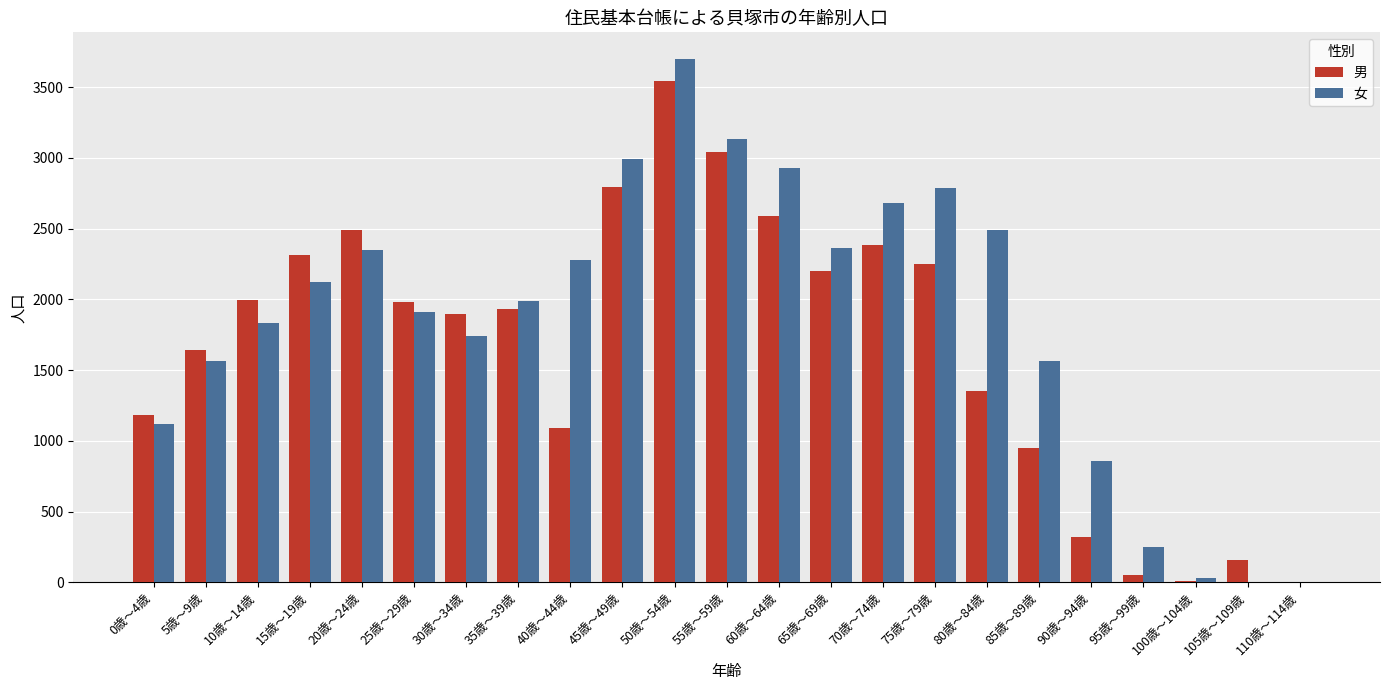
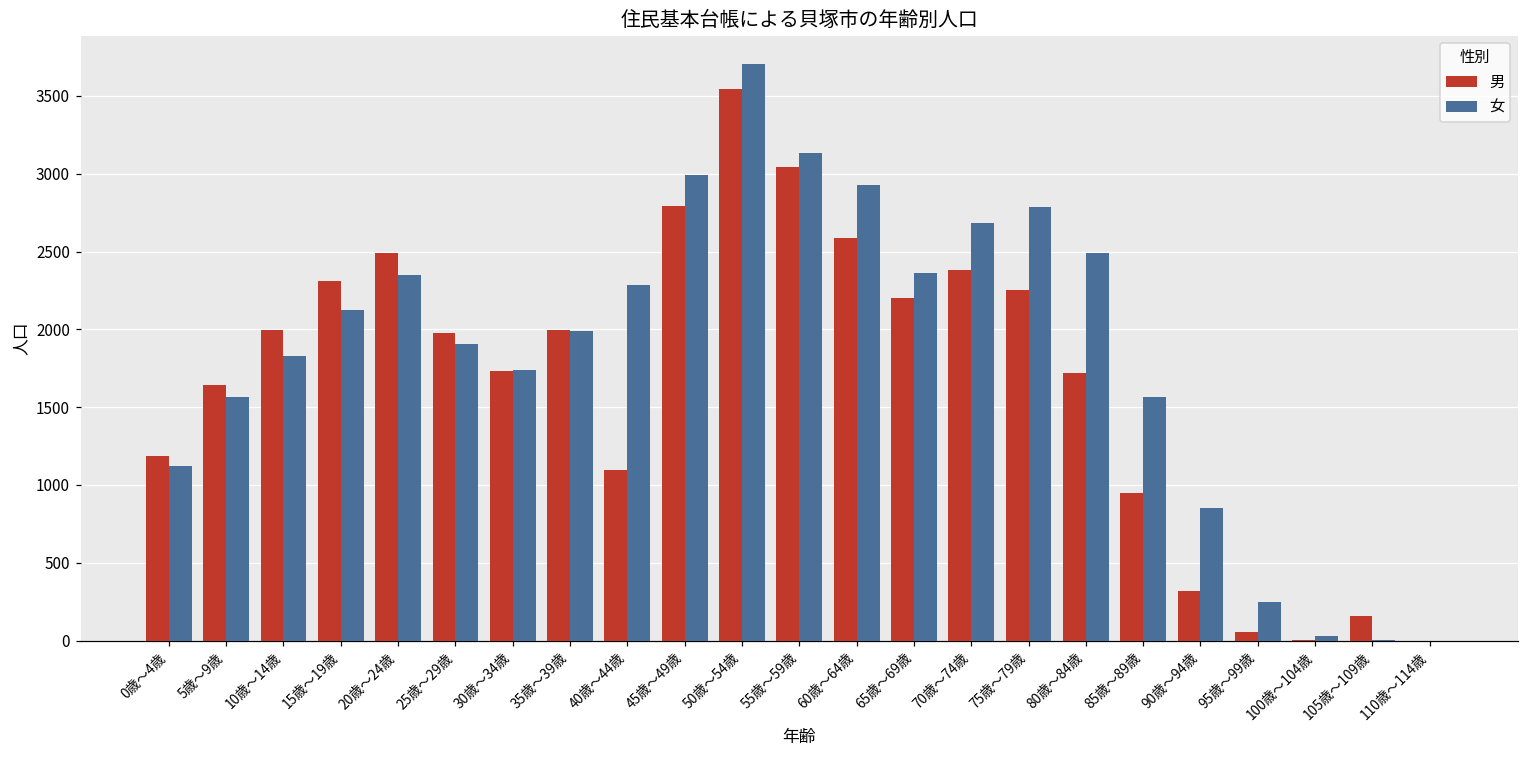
男, 30歳～34歳: 1900 -> 1730
男, 35歳～39歳: 1930 -> 2000
男, 80歳～84歳: 1350 -> 1720
